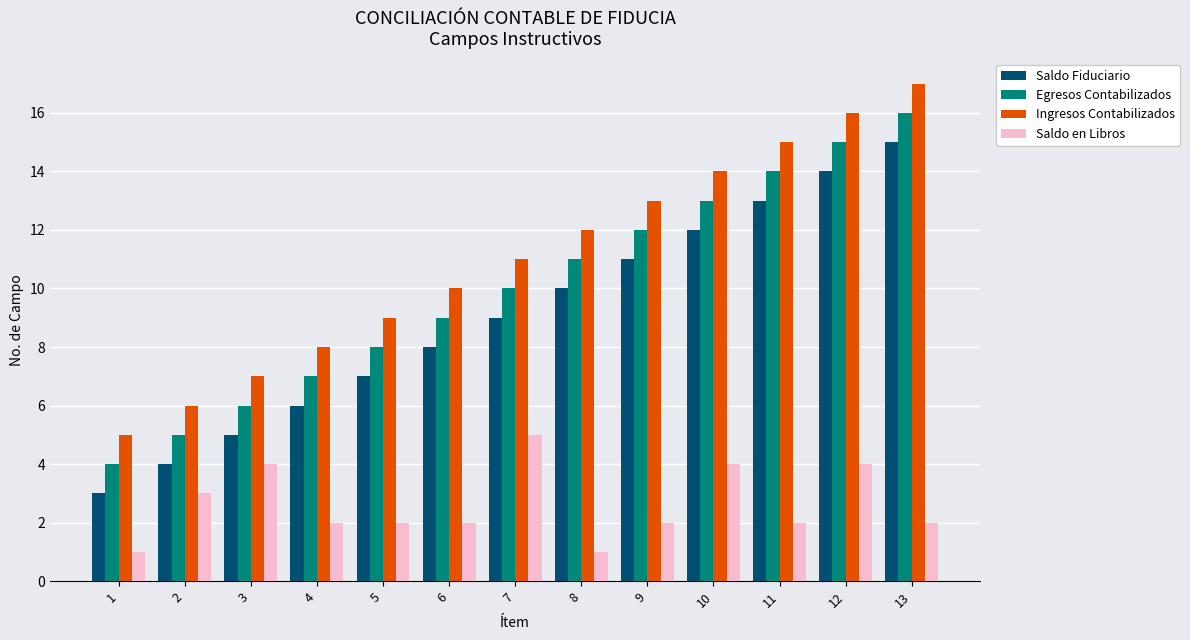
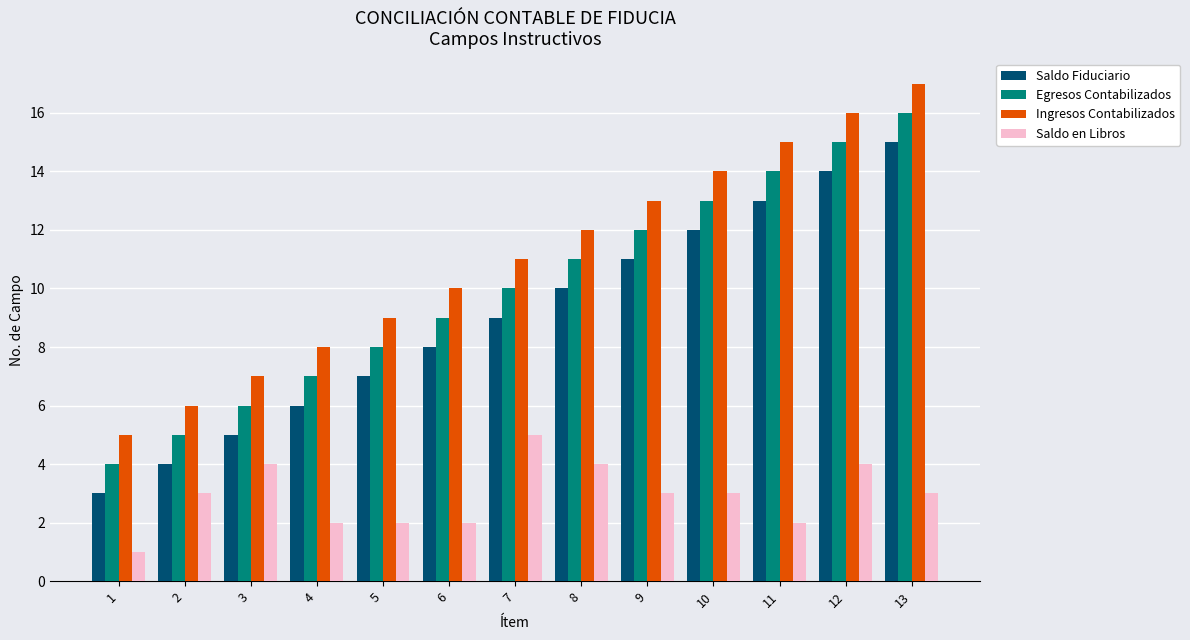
Saldo en Libros, 8: 1 -> 4
Saldo en Libros, 9: 2 -> 3
Saldo en Libros, 10: 4 -> 3
Saldo en Libros, 13: 2 -> 3
